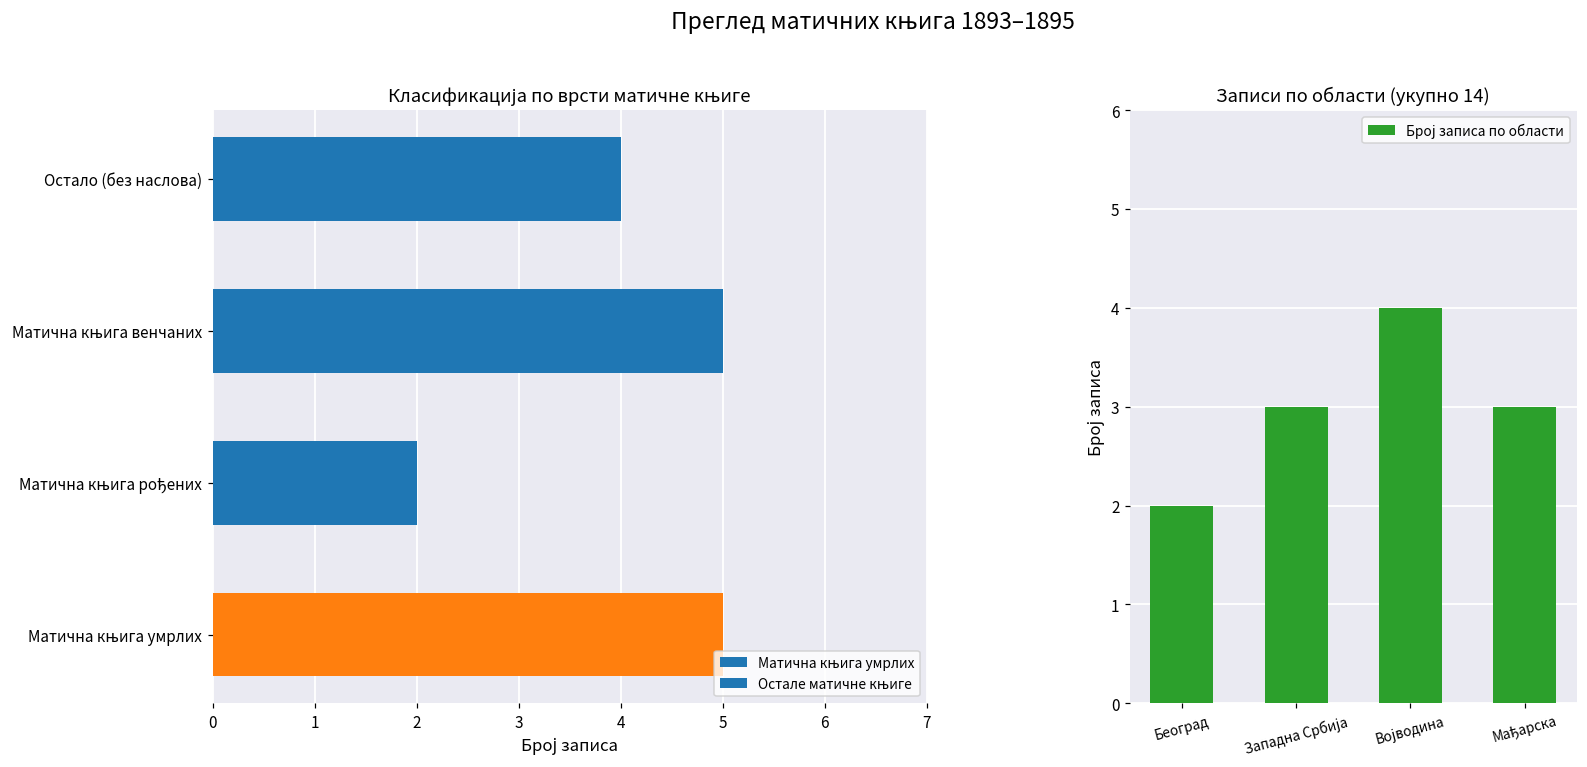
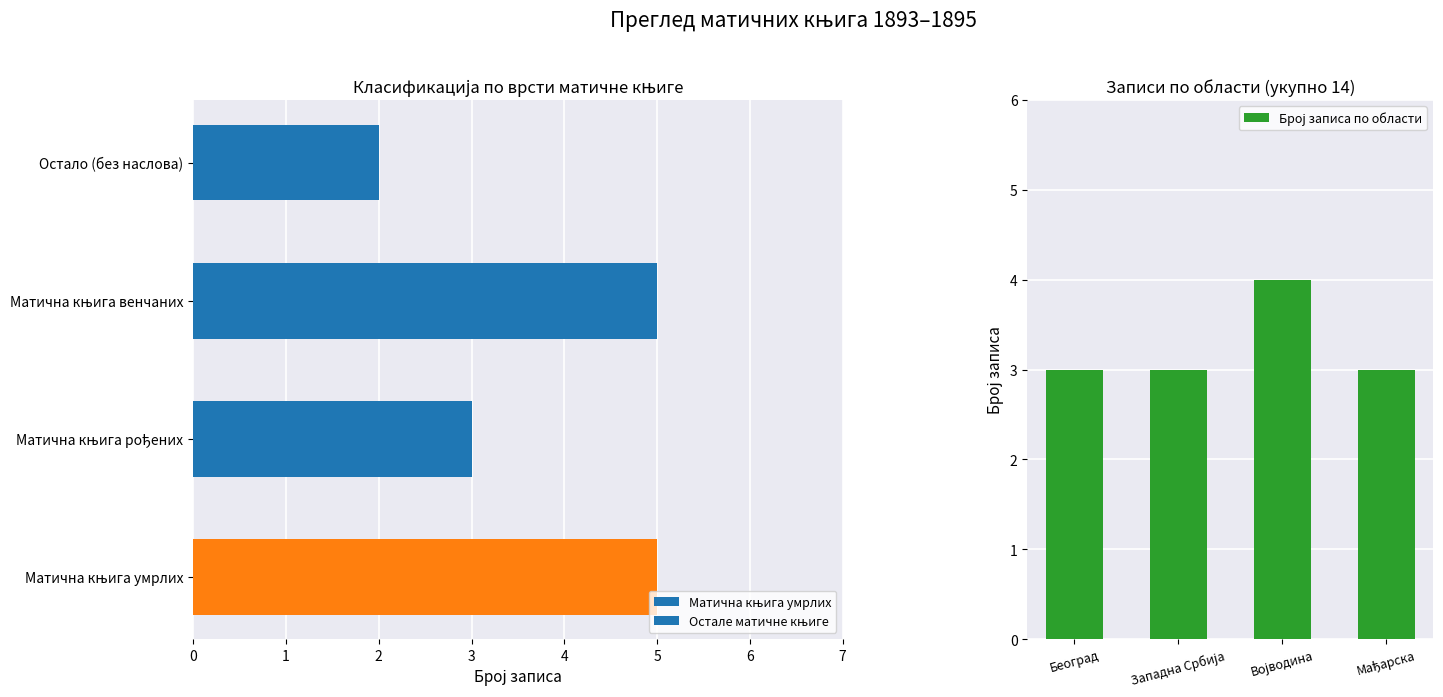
Класификација по врсти матичне књиге, Остало (без наслова): 4 -> 2
Класификација по врсти матичне књиге, Матична књига рођених: 2 -> 3
Записи по области (укупно 14), Београд: 2 -> 3
